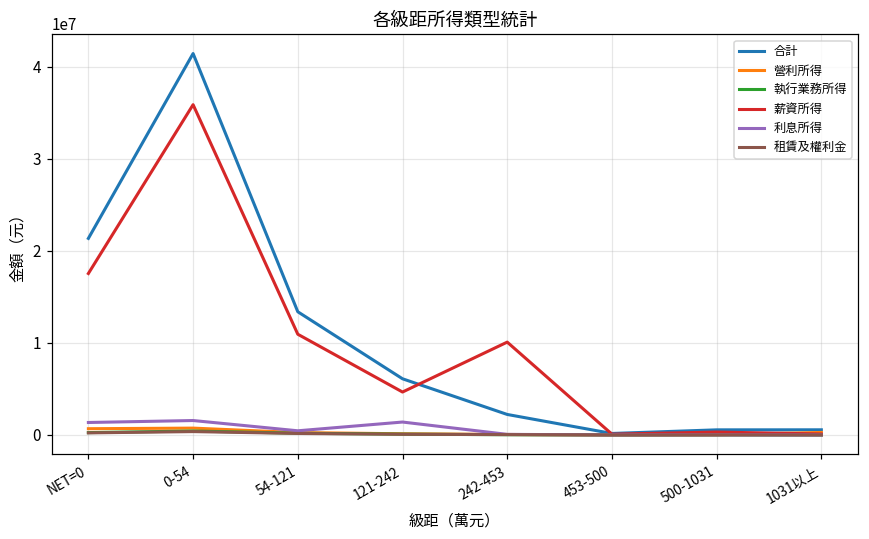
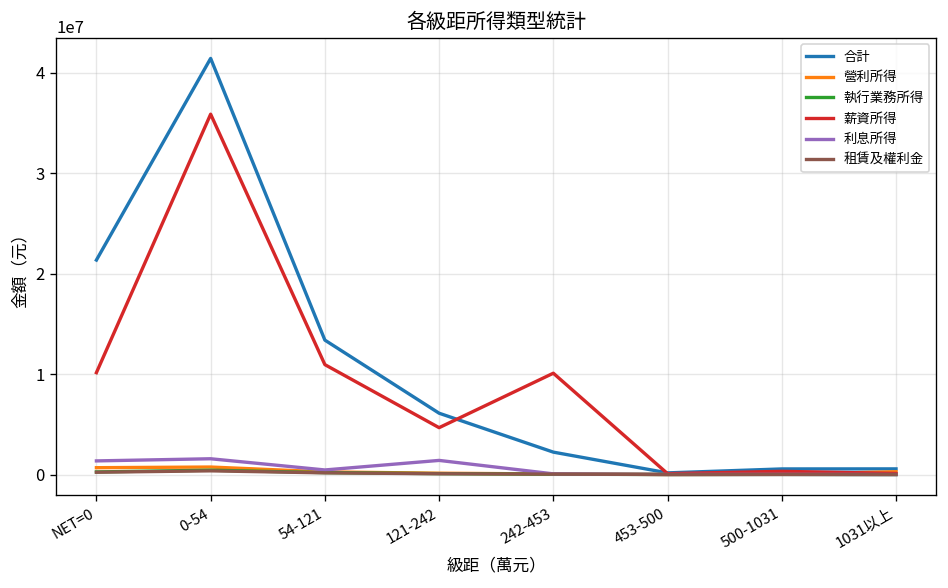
薪資所得, NET=0: 18000000 -> 10000000
